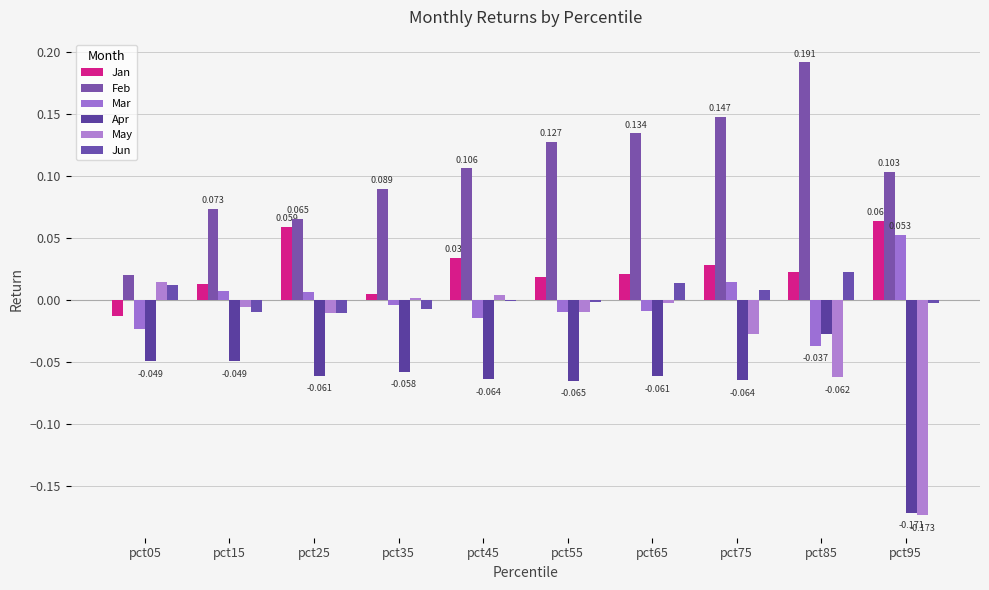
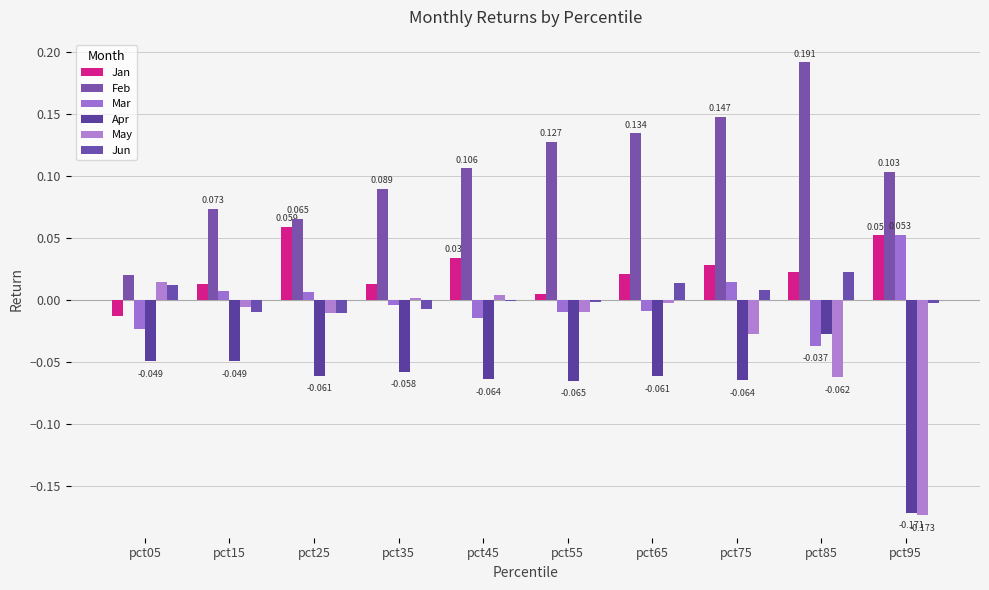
Jan, pct35: 0.005 -> 0.013
Jan, pct55: 0.018 -> 0.005
Jan, pct95: 0.063 -> 0.052
